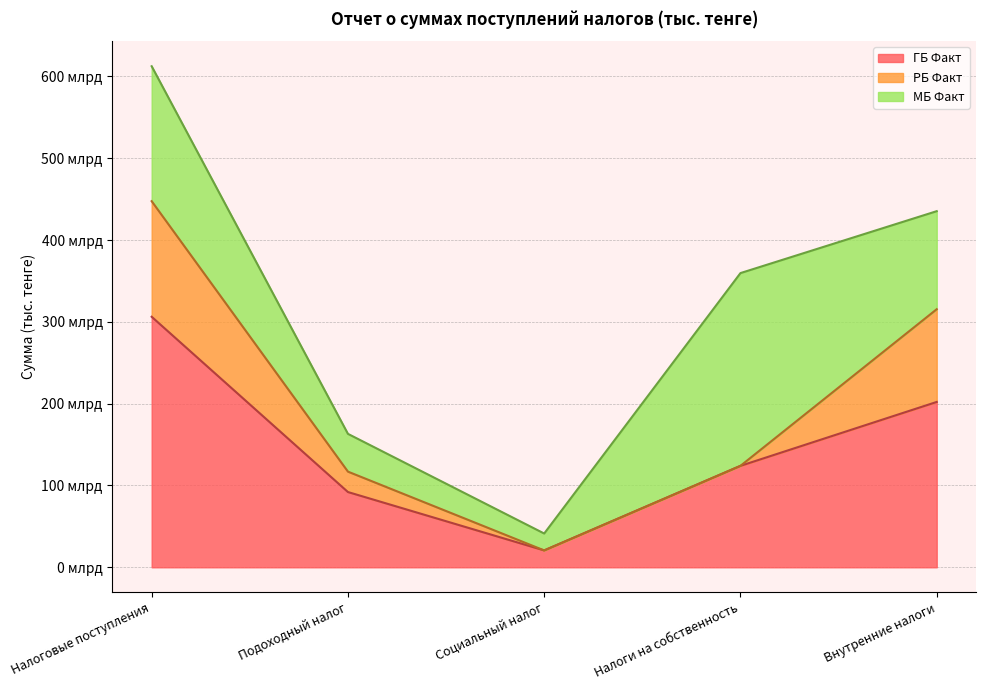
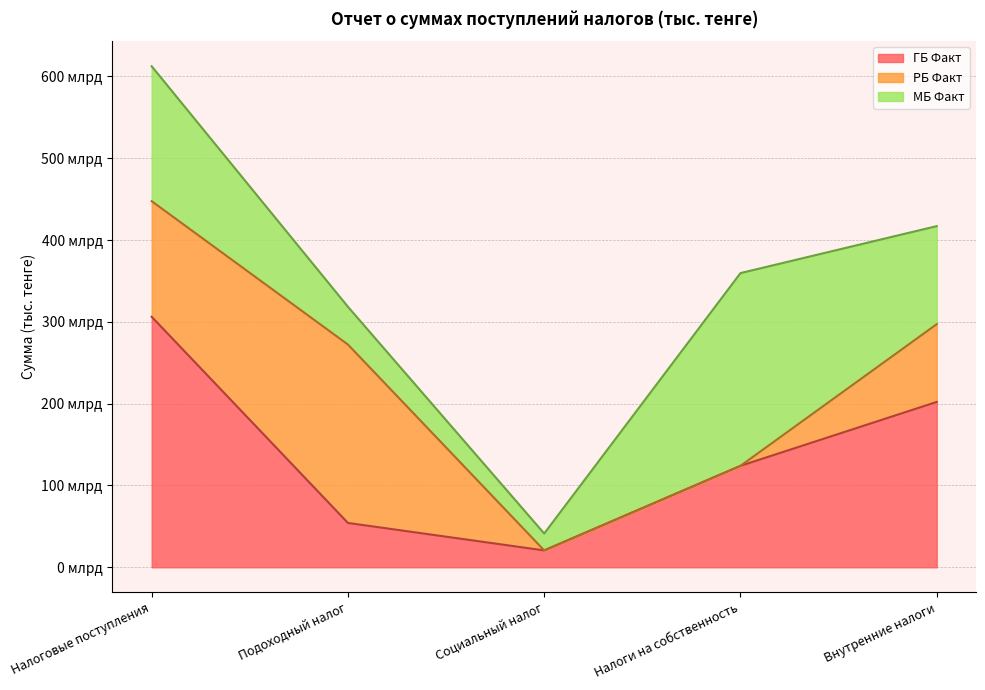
ГБ Факт, Подоходный налог: 90 млрд -> 50 млрд
РБ Факт, Подоходный налог: 20 млрд -> 220 млрд
РБ Факт, Внутренние налоги: 110 млрд -> 100 млрд
